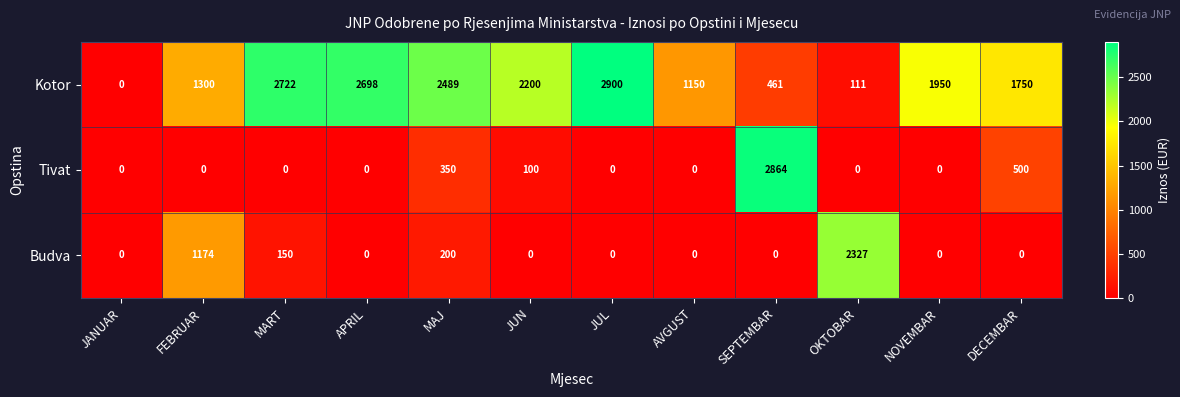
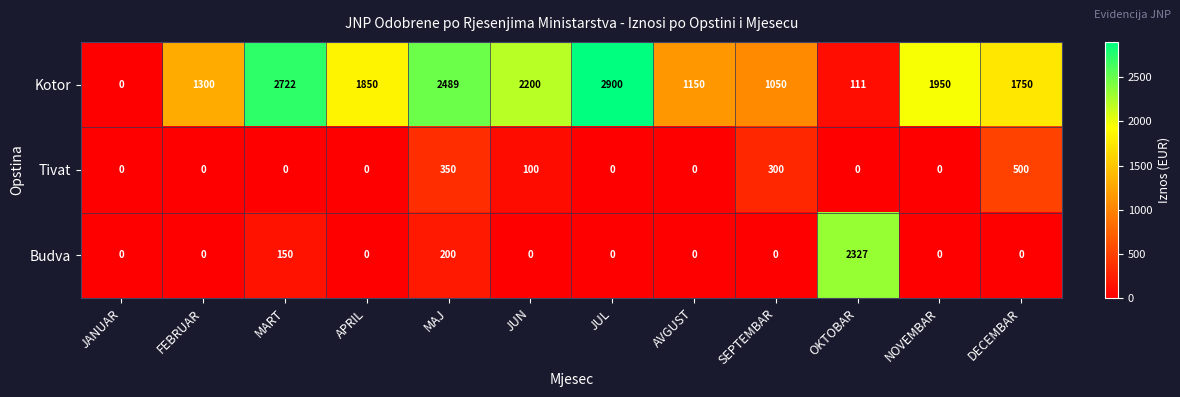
Kotor, APRIL: 2698 -> 1850
Kotor, SEPTEMBAR: 461 -> 1050
Tivat, SEPTEMBAR: 2864 -> 300
Budva, FEBRUAR: 1174 -> 0
